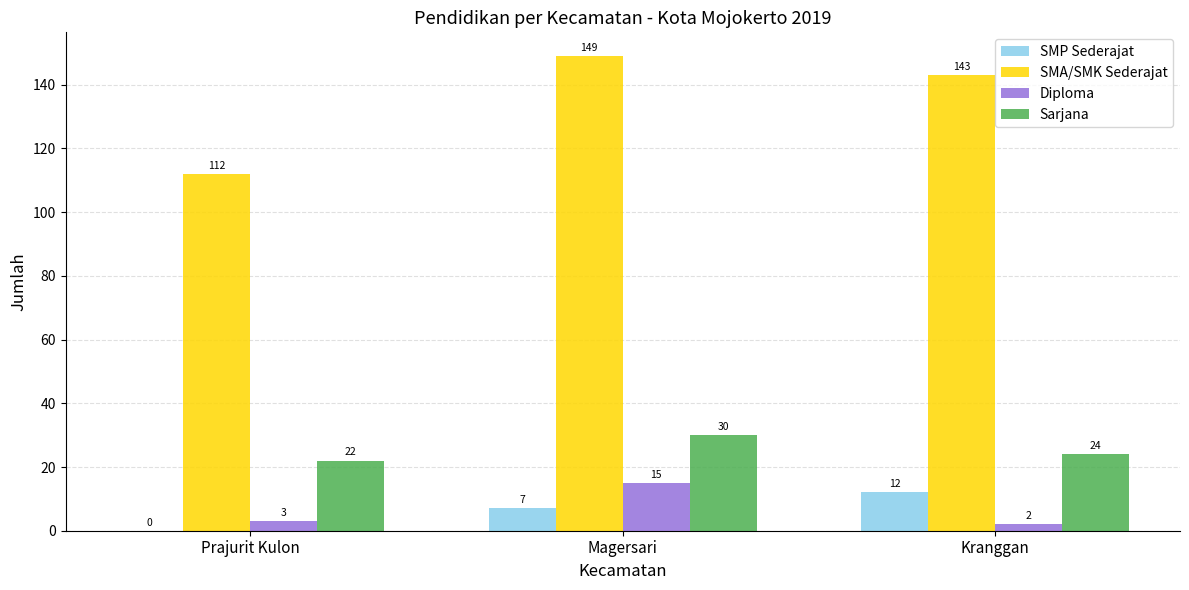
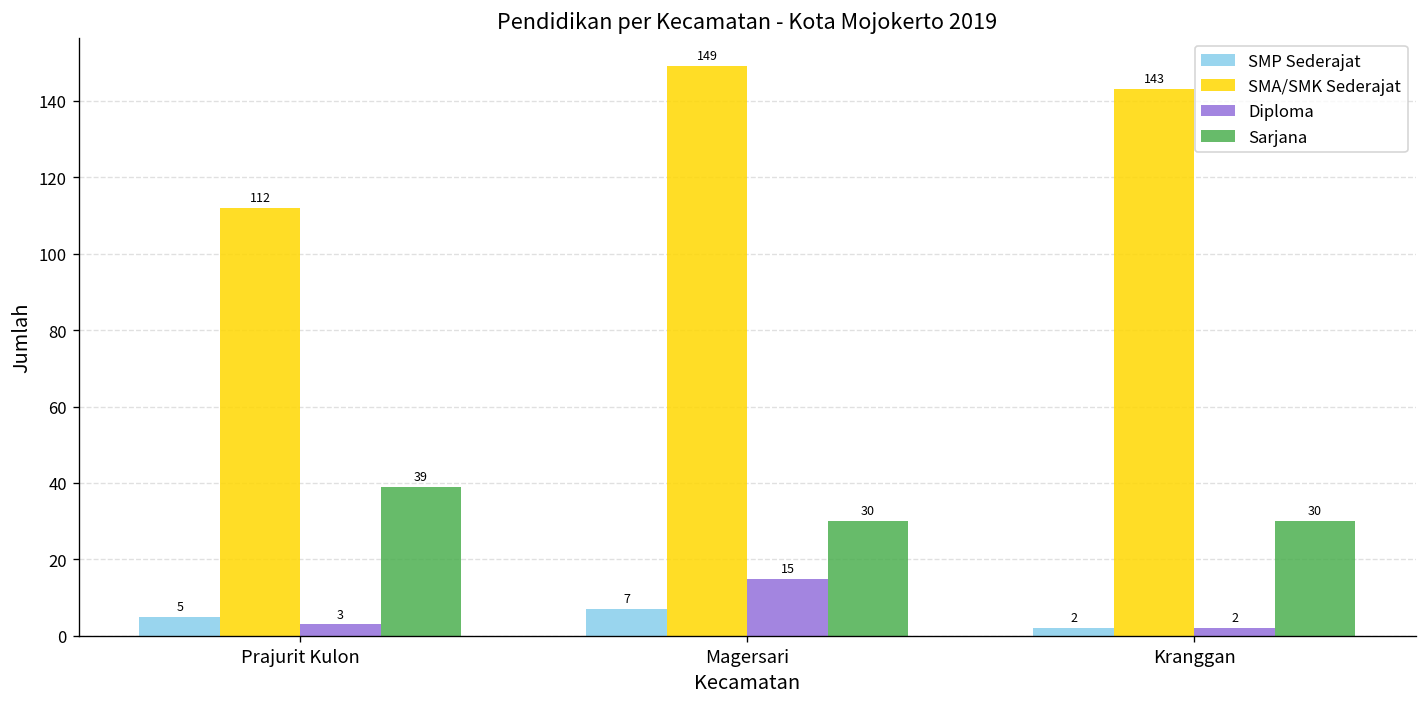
SMP Sederajat, Prajurit Kulon: 0 -> 5
Sarjana, Prajurit Kulon: 22 -> 39
SMP Sederajat, Kranggan: 12 -> 2
Sarjana, Kranggan: 24 -> 30
